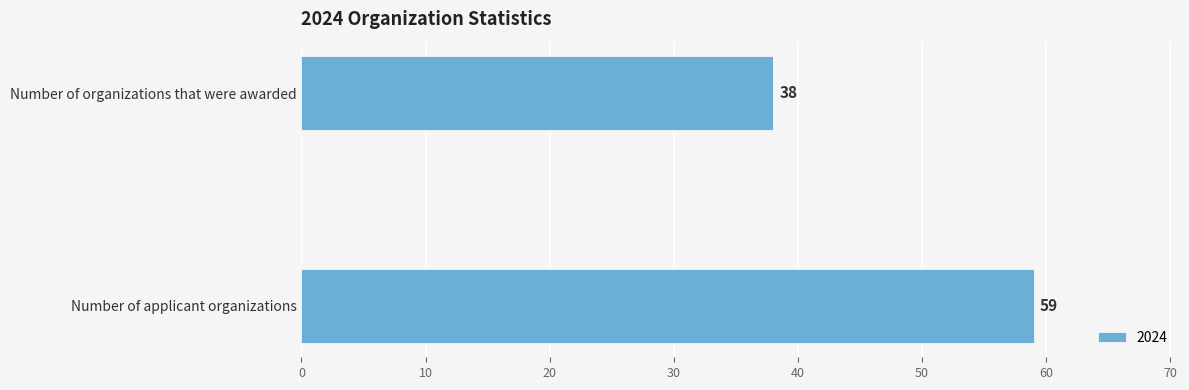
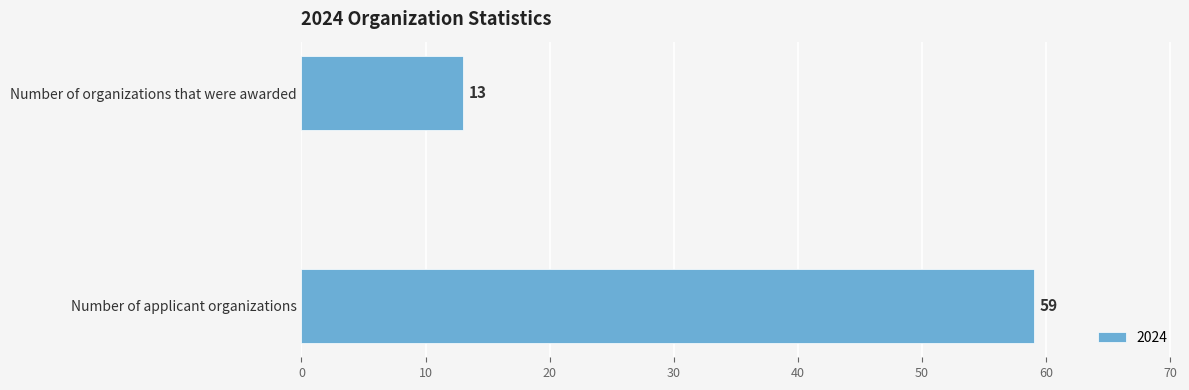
Number of organizations that were awarded: 38 -> 13
